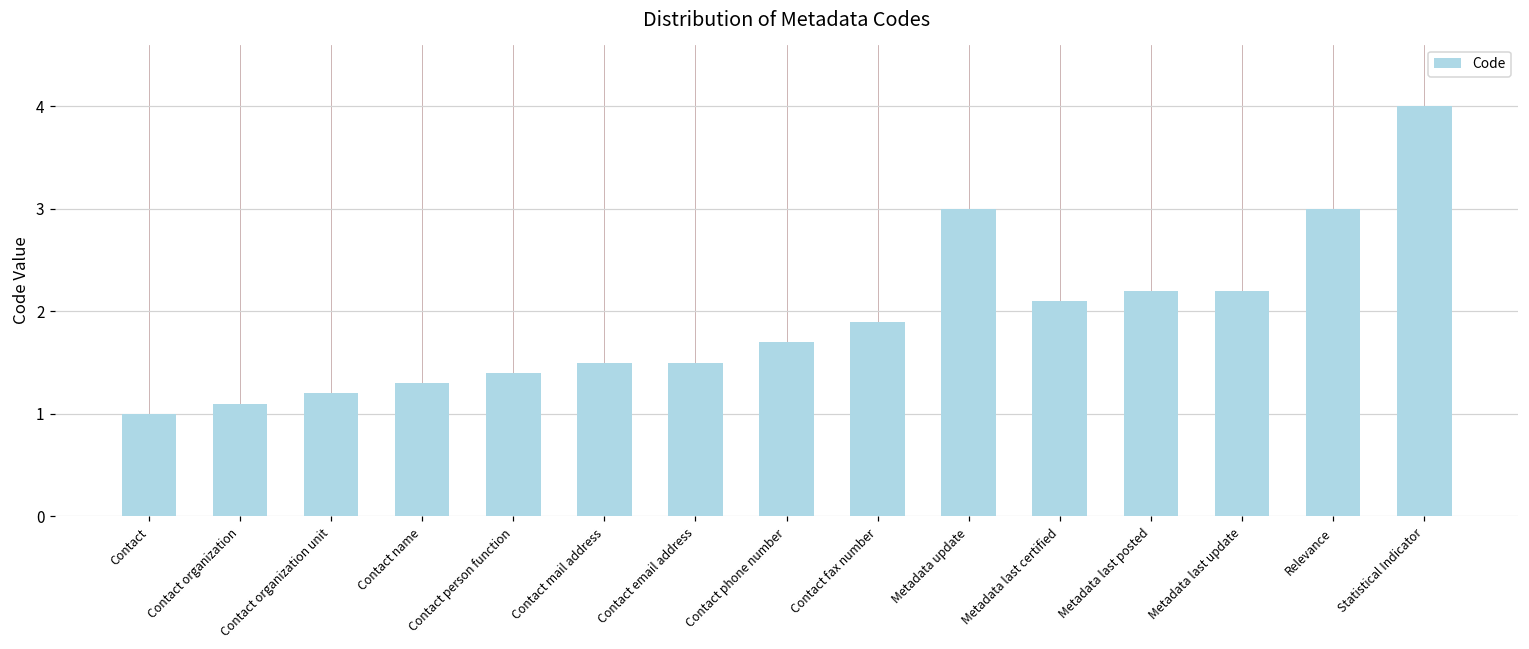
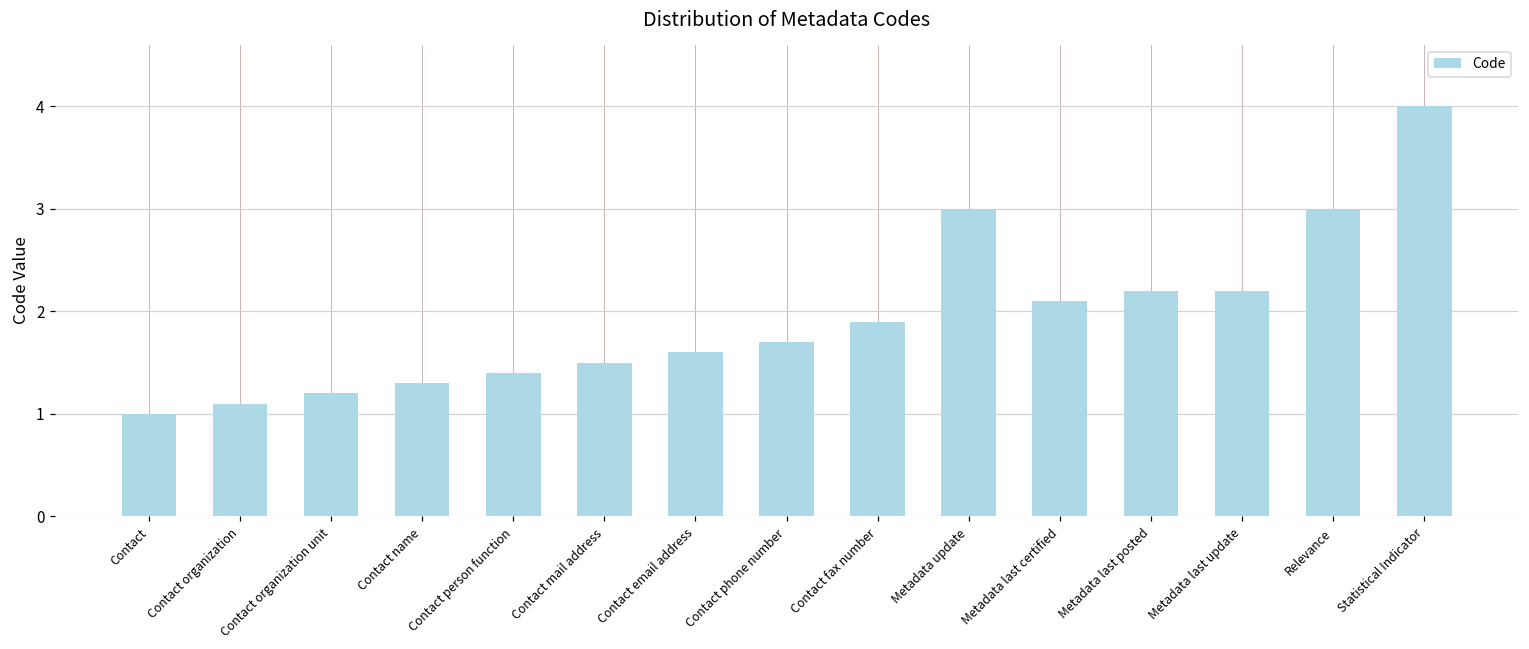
Contact email address: 1.5 -> 1.6
